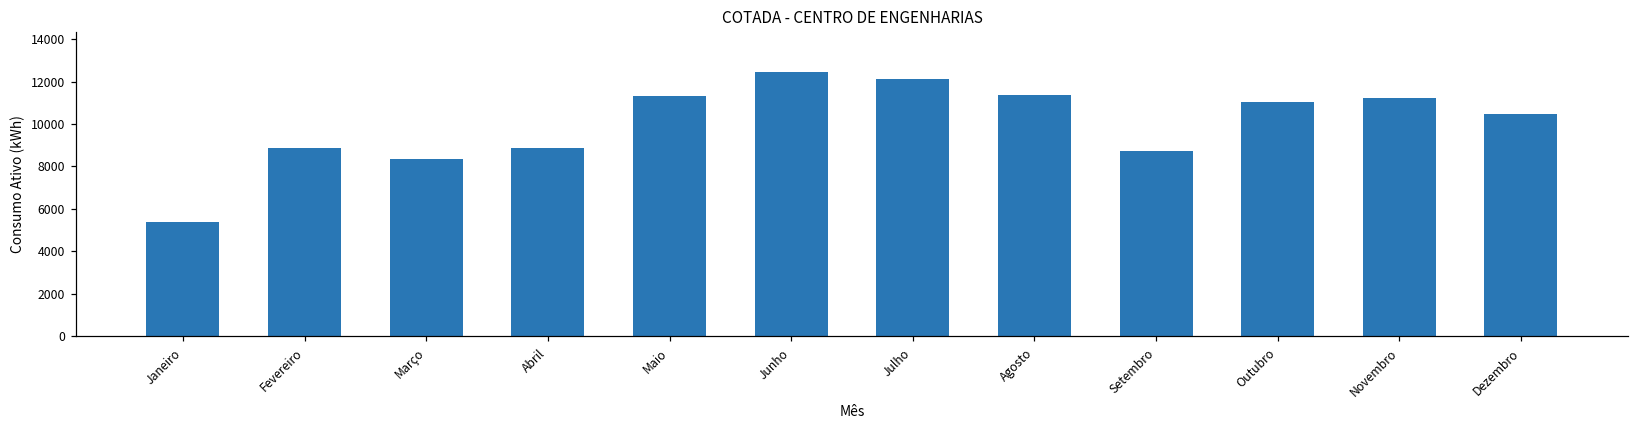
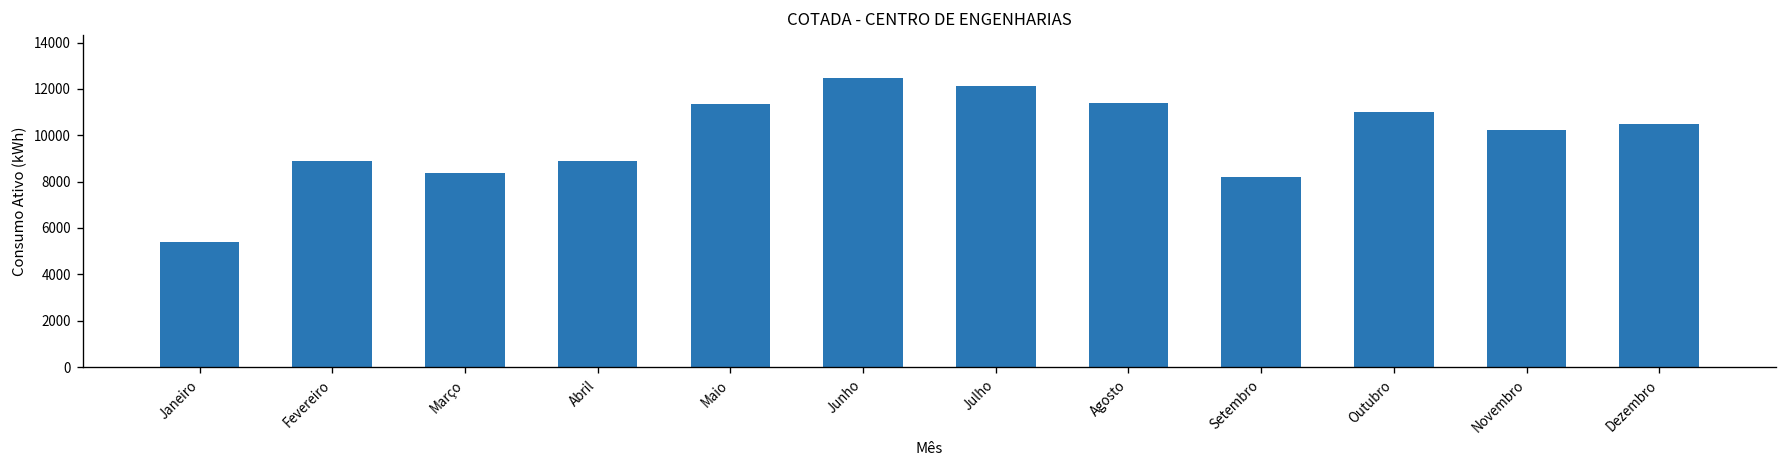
Setembro: 8800 -> 8200
Novembro: 11200 -> 10200
